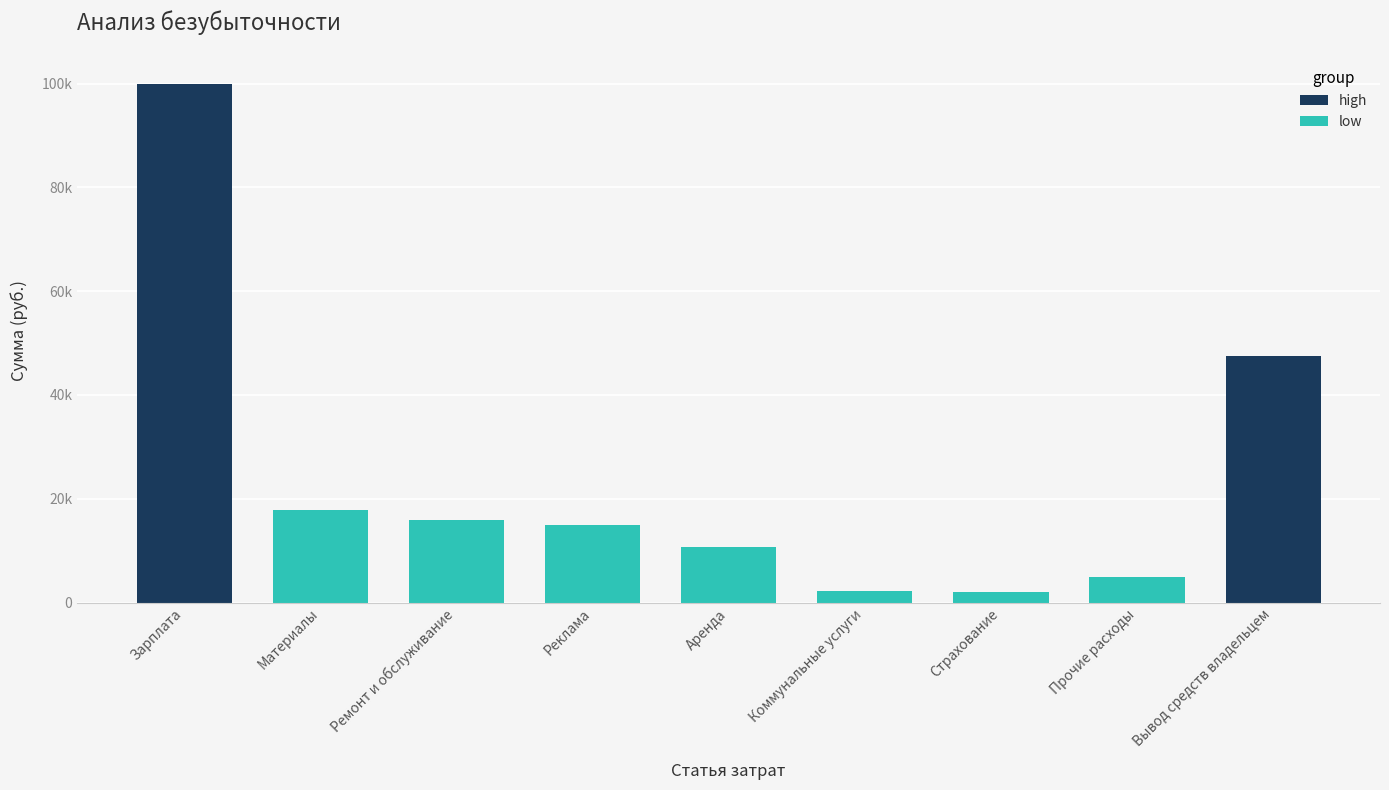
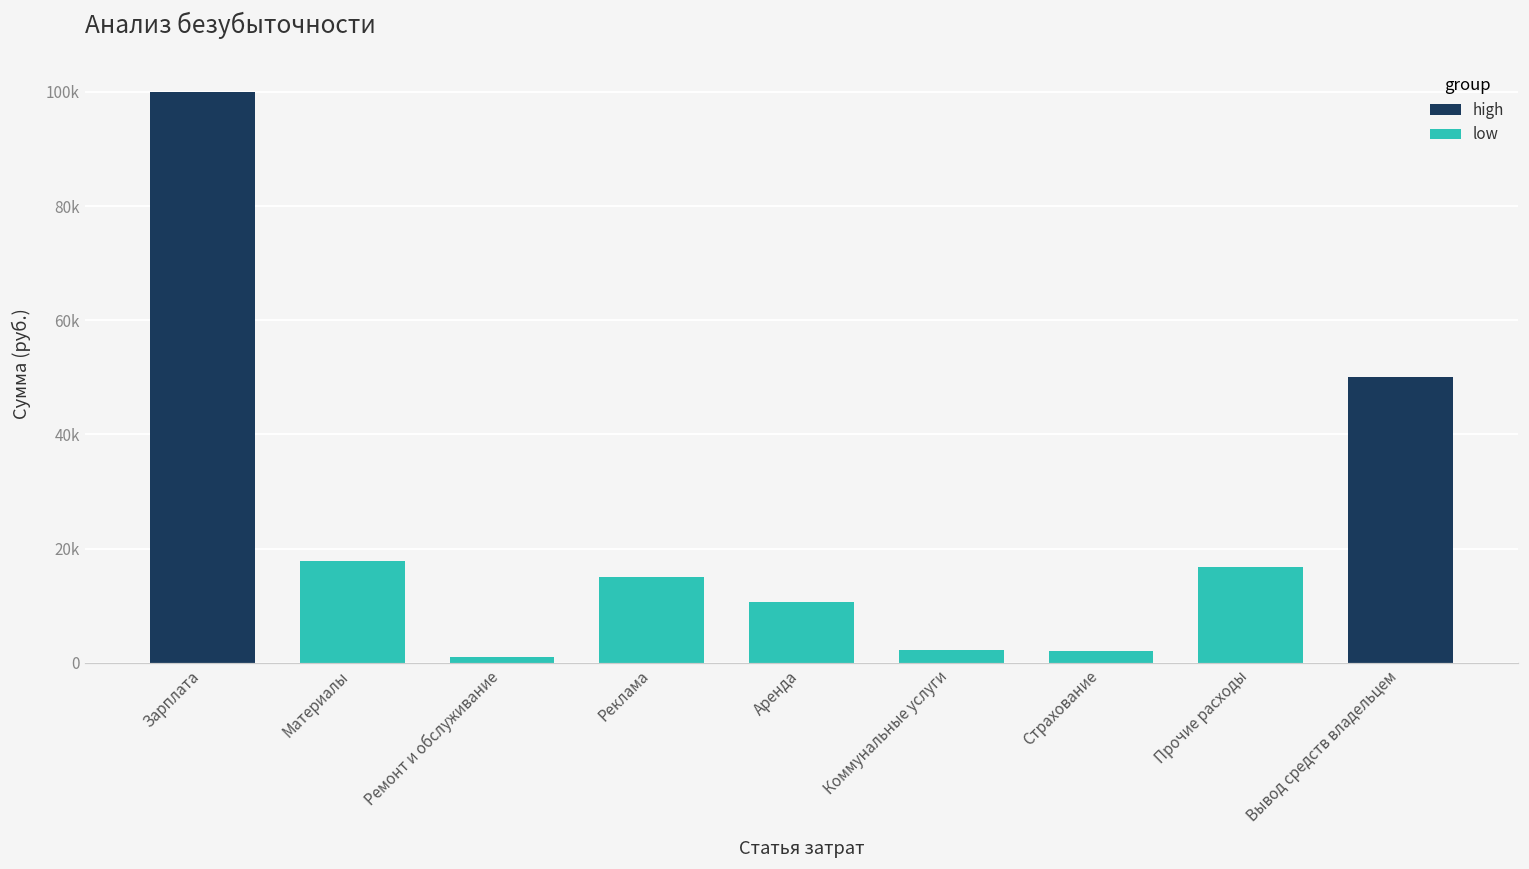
low, Ремонт и обслуживание: 16000 -> 1000
low, Прочие расходы: 5000 -> 17000
high, Вывод средств владельцем: 48000 -> 50000
